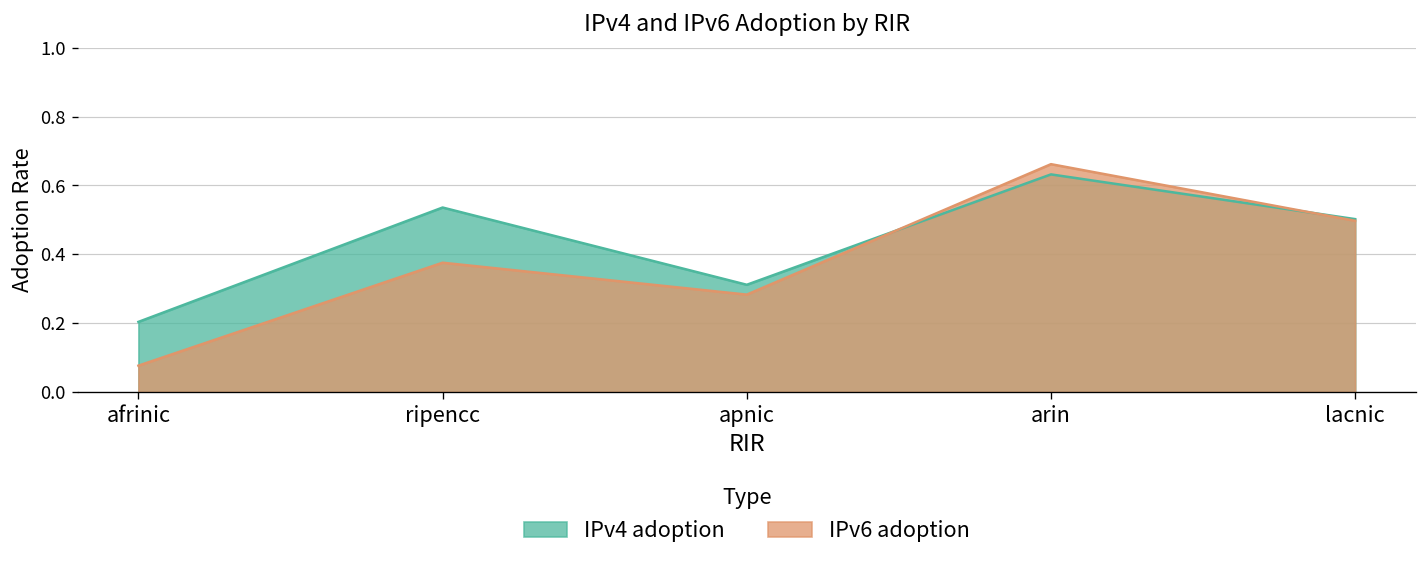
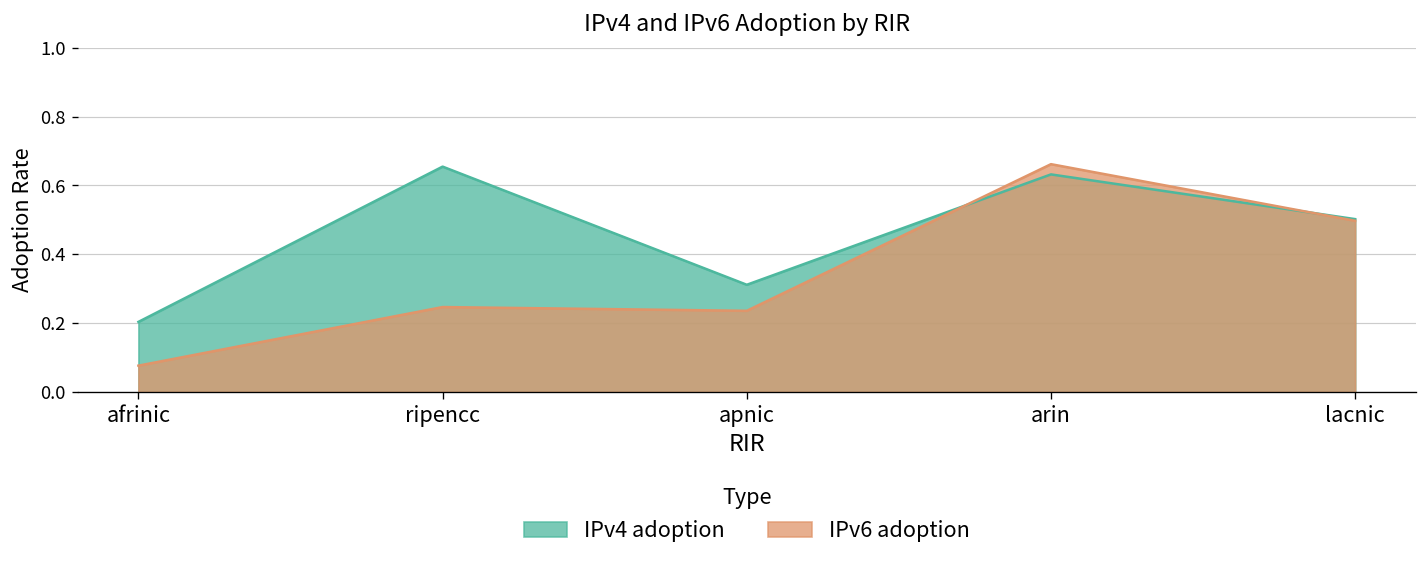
IPv4 adoption, ripencc: 0.54 -> 0.65
IPv6 adoption, ripencc: 0.38 -> 0.25
IPv6 adoption, apnic: 0.28 -> 0.24
